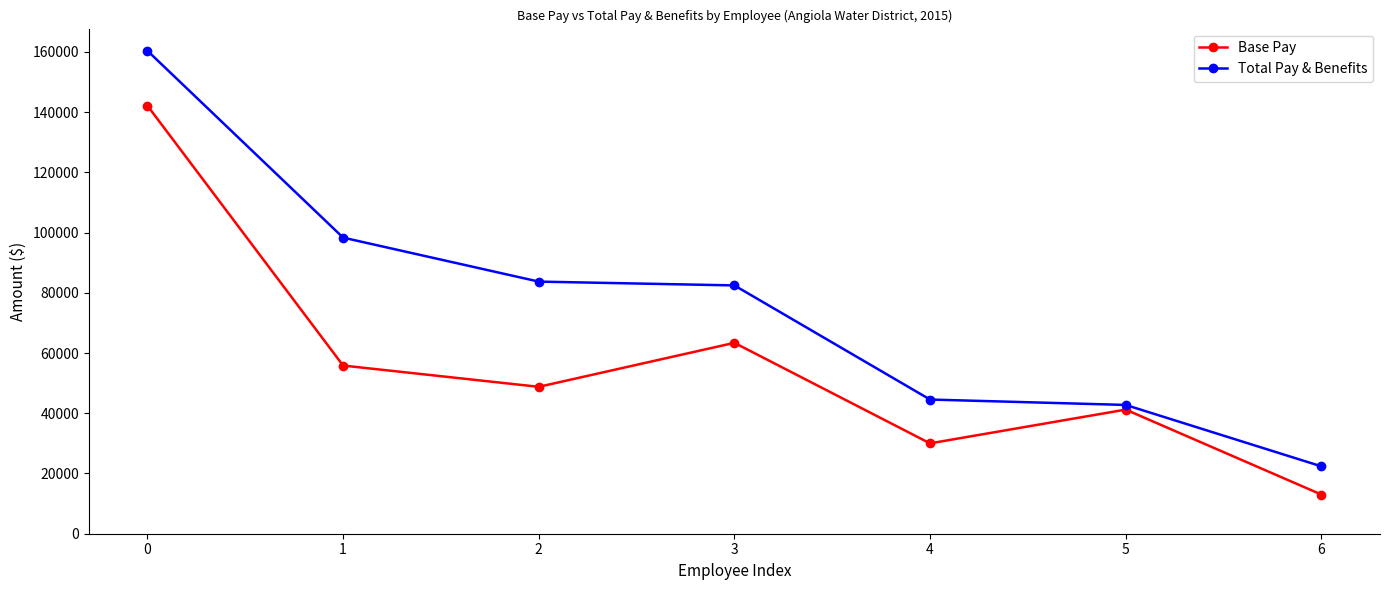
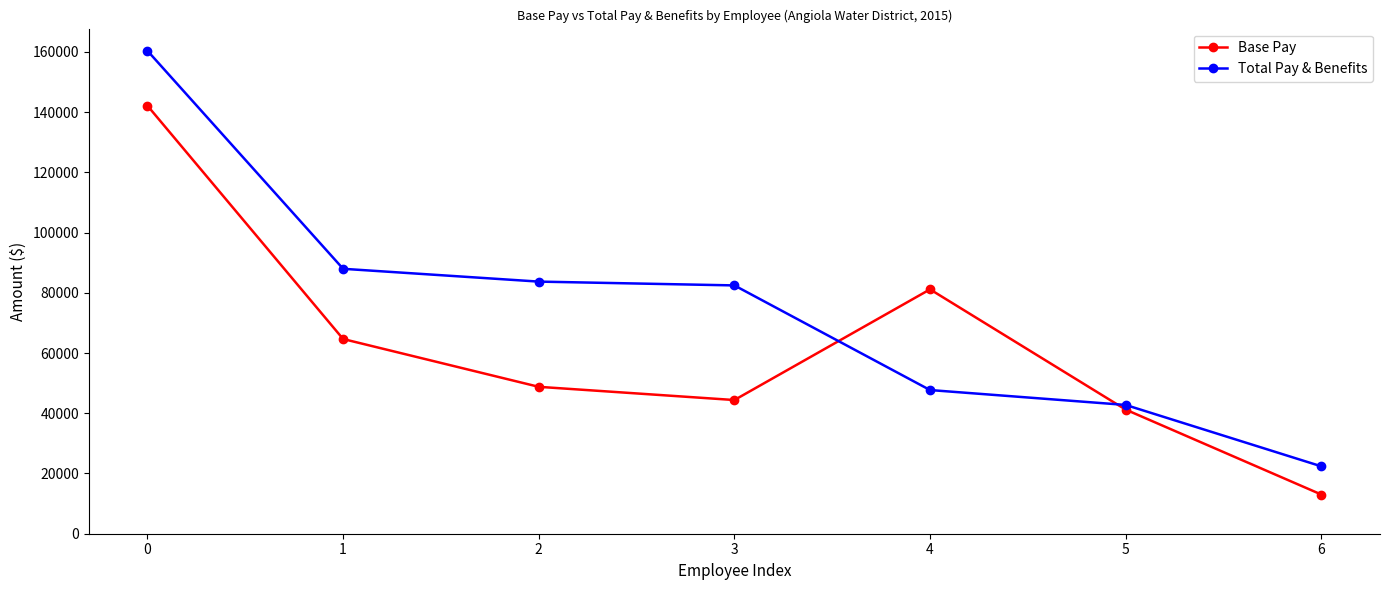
Base Pay, 1: 56000 -> 65000
Total Pay & Benefits, 1: 98000 -> 88000
Base Pay, 3: 63000 -> 44000
Base Pay, 4: 30000 -> 81000
Total Pay & Benefits, 4: 45000 -> 48000
